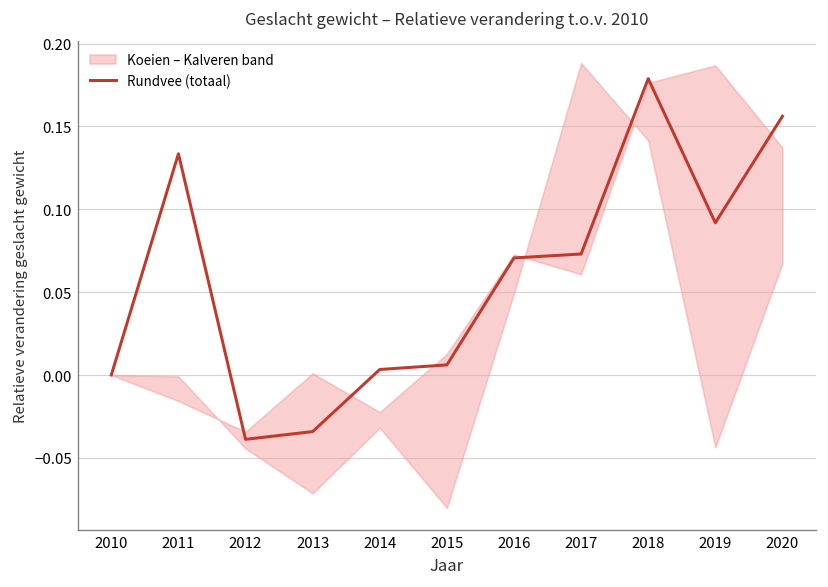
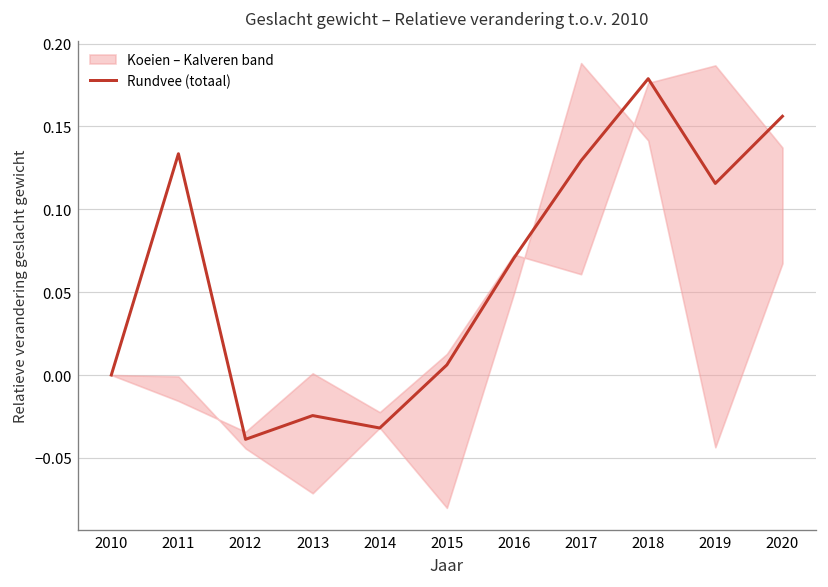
Rundvee (totaal), 2013: -0.034 -> -0.024
Rundvee (totaal), 2014: 0.003 -> -0.032
Rundvee (totaal), 2017: 0.073 -> 0.129
Rundvee (totaal), 2019: 0.092 -> 0.116
